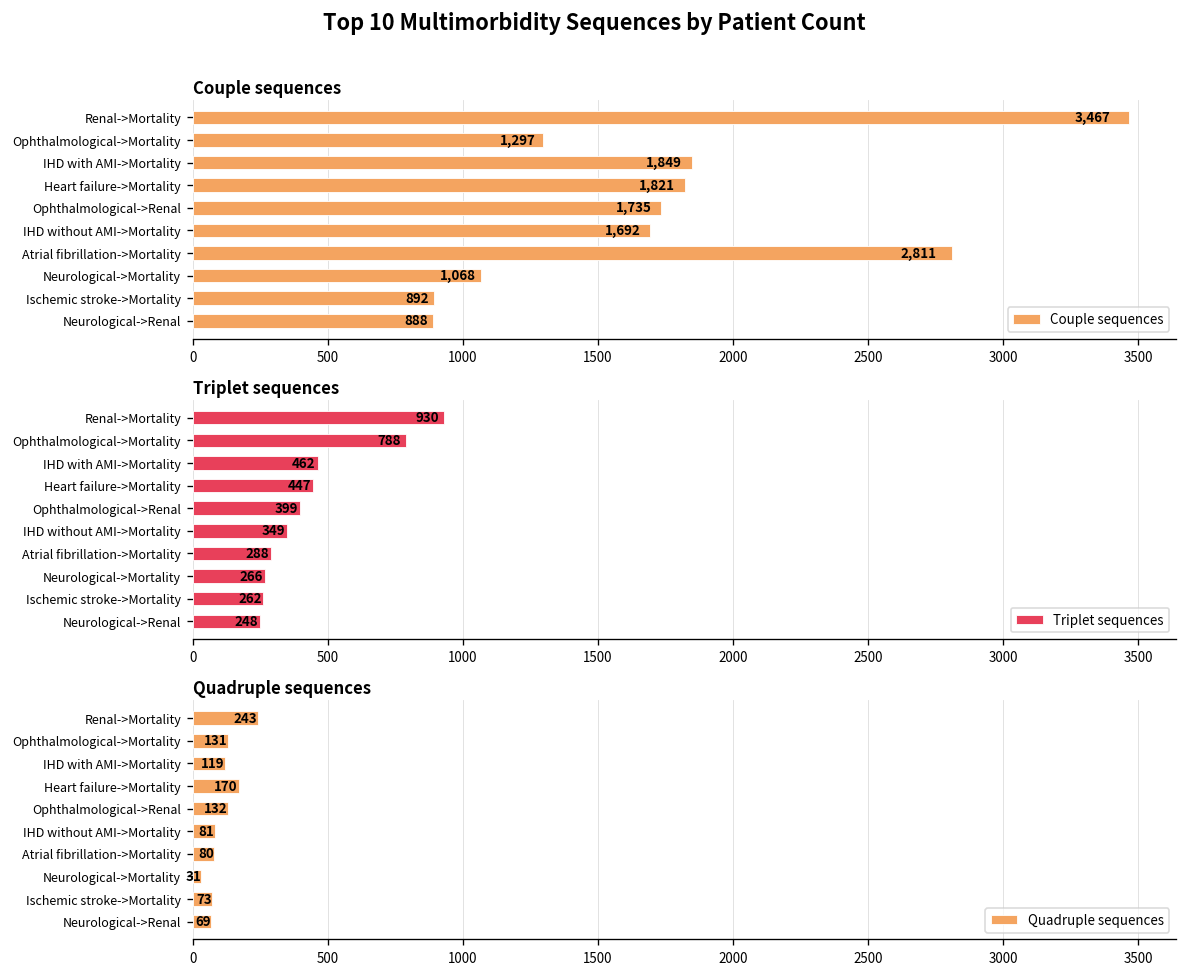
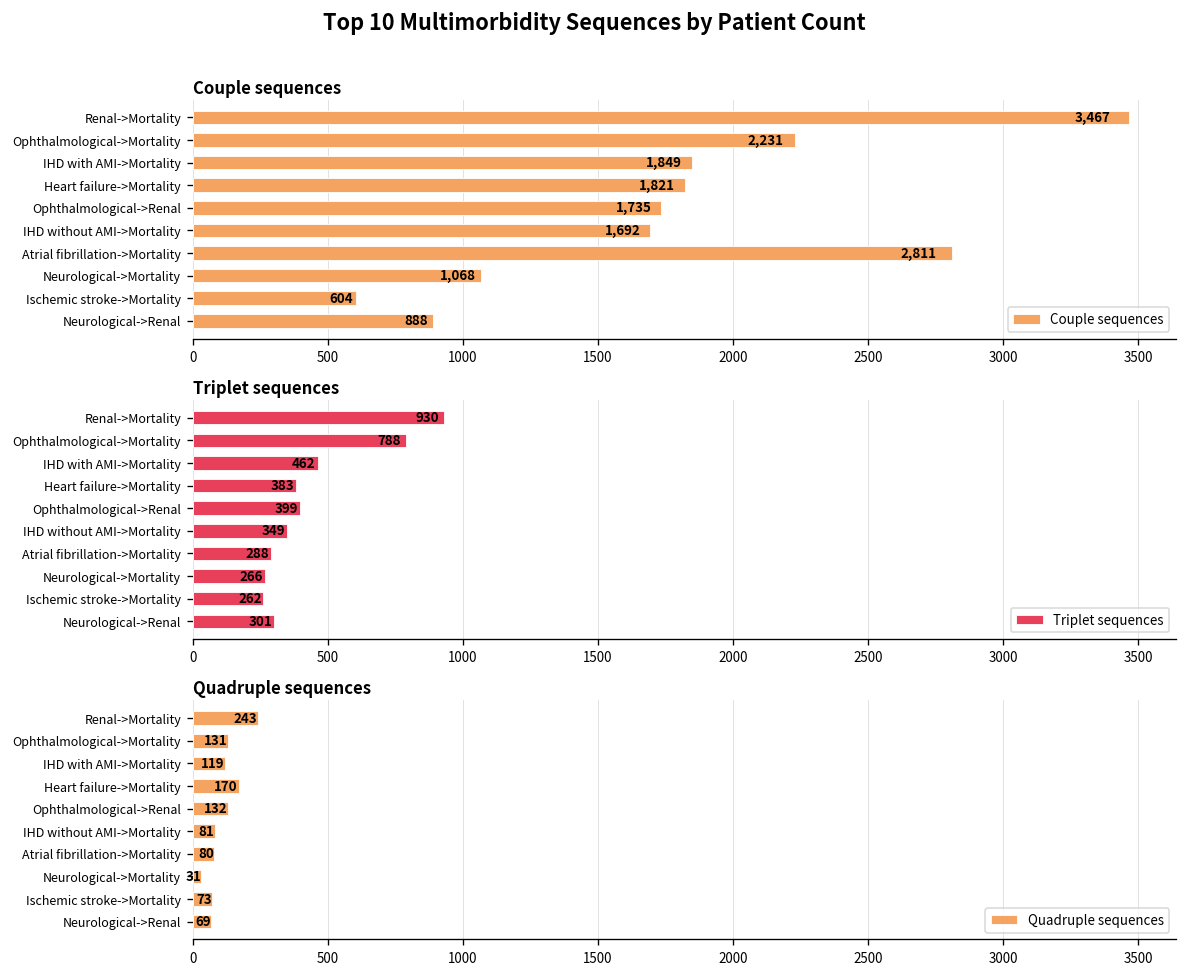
Couple sequences, Ophthalmological->Mortality: 1,297 -> 2,231
Couple sequences, Ischemic stroke->Mortality: 892 -> 604
Triplet sequences, Heart failure->Mortality: 447 -> 383
Triplet sequences, Neurological->Renal: 248 -> 301
